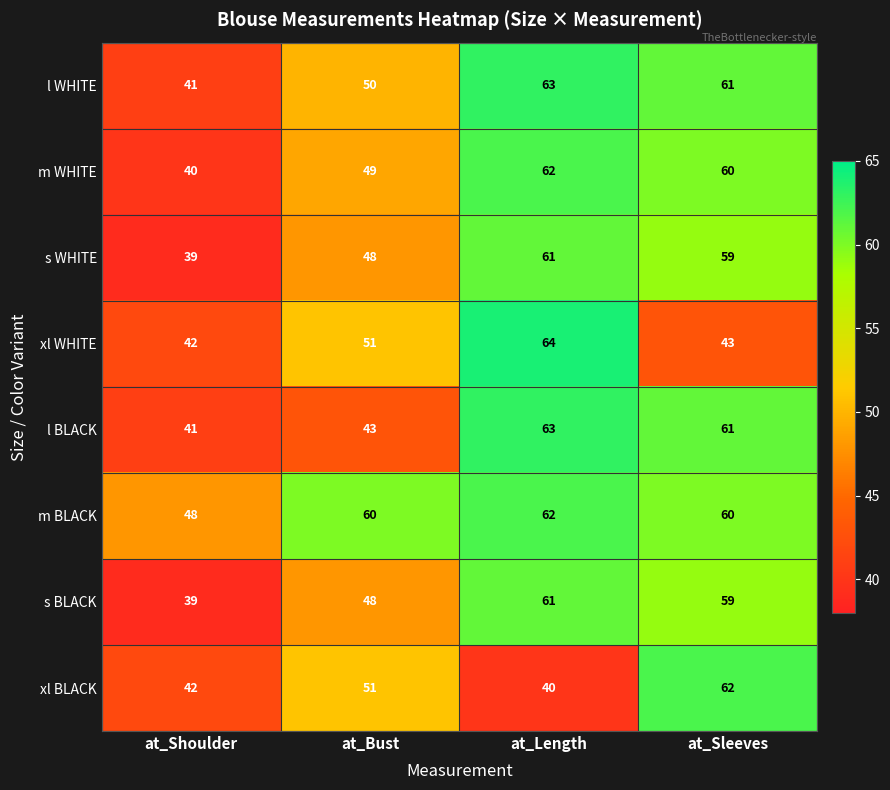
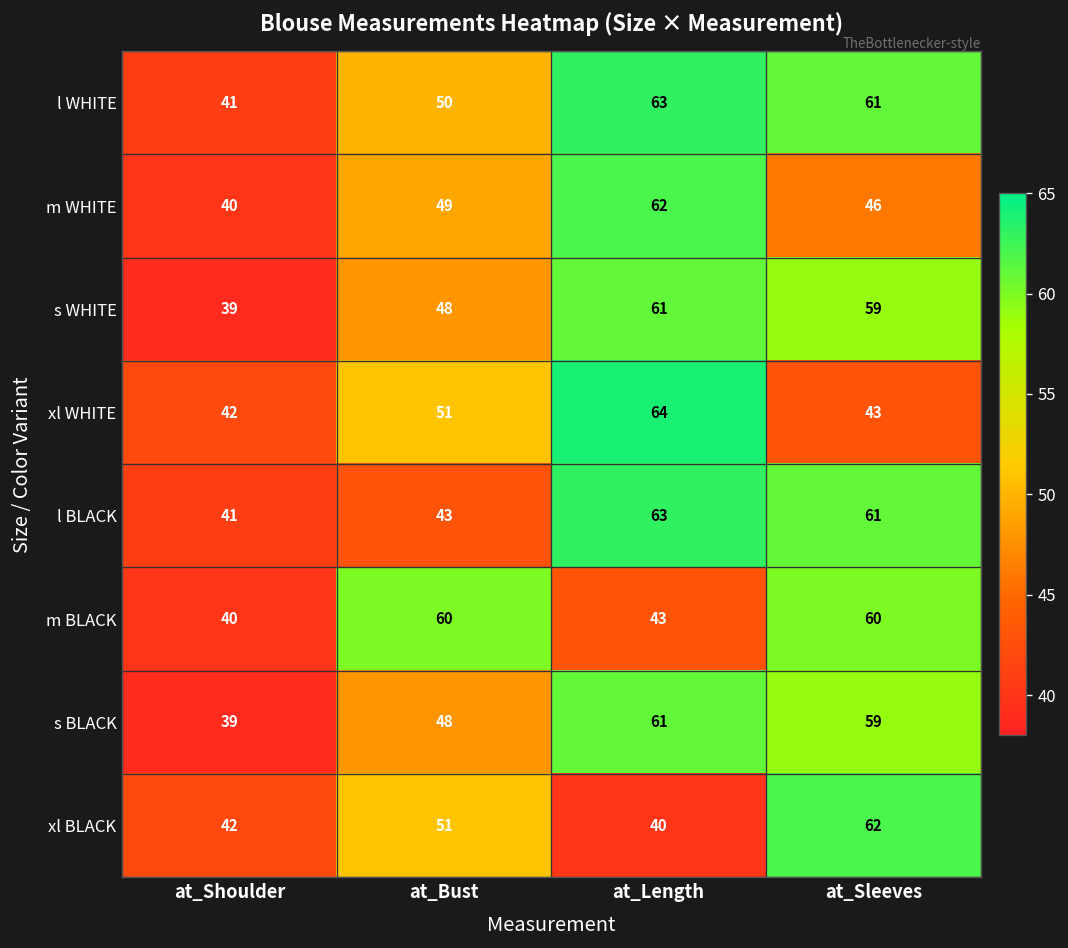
m WHITE, at_Sleeves: 60 -> 46
m BLACK, at_Shoulder: 48 -> 40
m BLACK, at_Length: 62 -> 43
